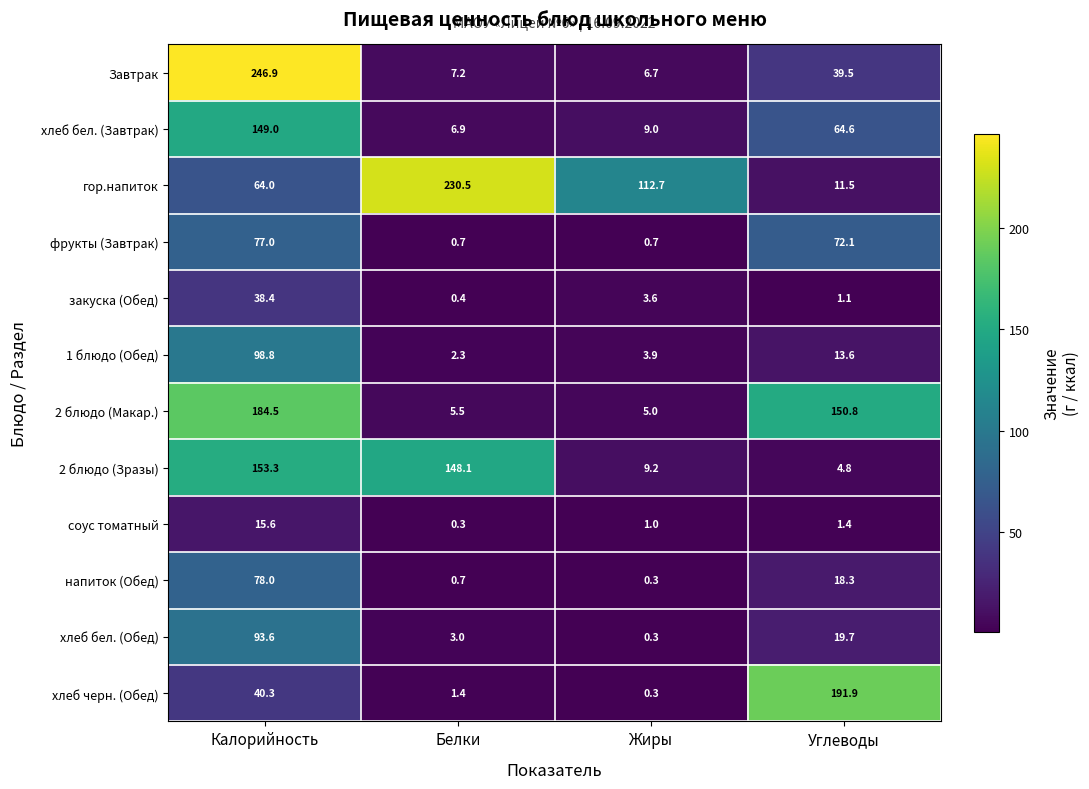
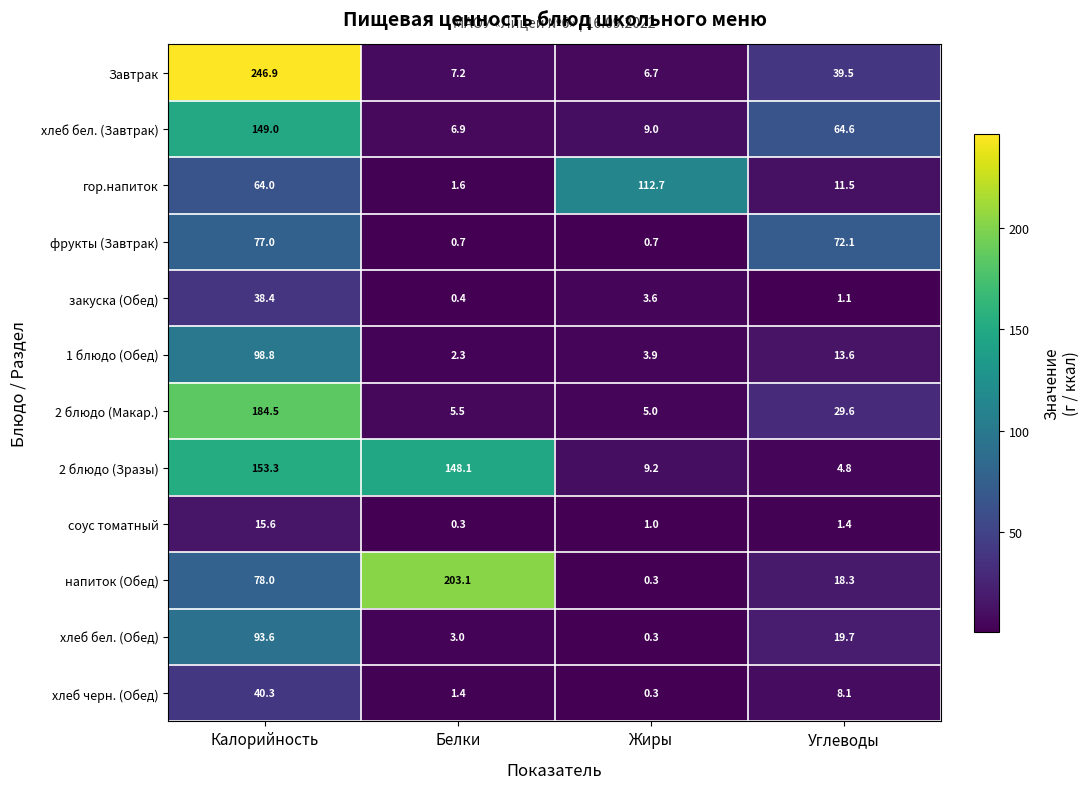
гор.напиток, Белки: 230.5 -> 1.6
2 блюдо (Макар.), Углеводы: 150.8 -> 29.6
напиток (Обед), Белки: 0.7 -> 203.1
хлеб черн. (Обед), Углеводы: 191.9 -> 8.1
